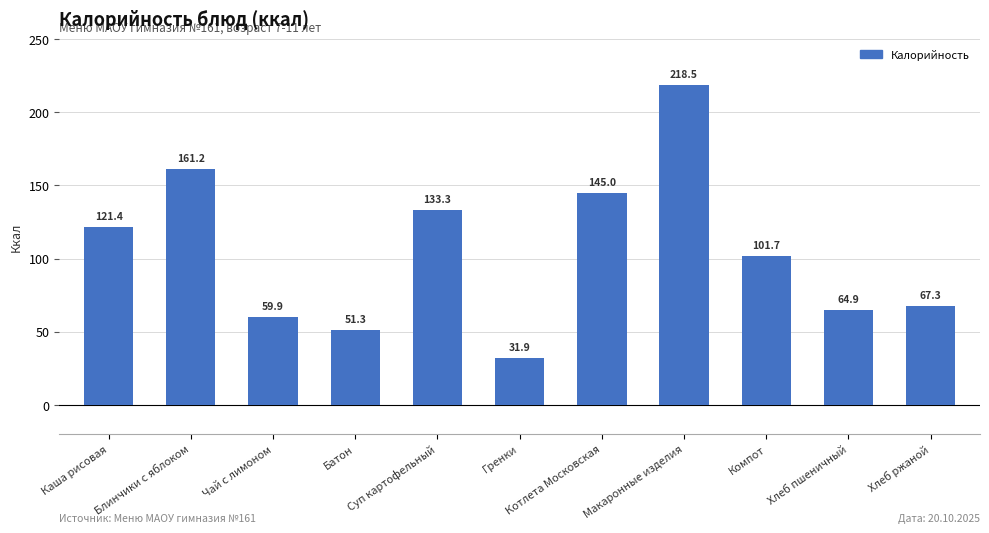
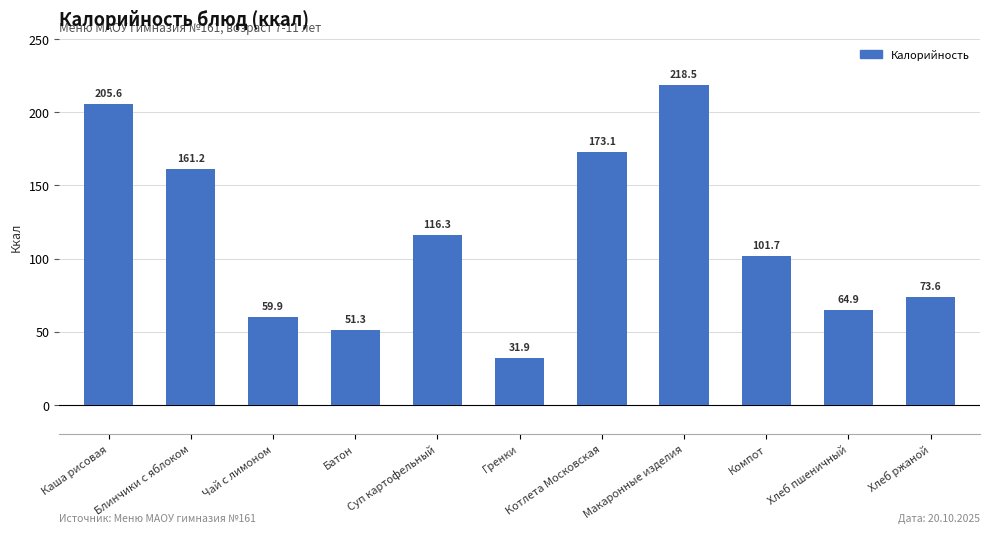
Каша рисовая: 121.4 -> 205.6
Суп картофельный: 133.3 -> 116.3
Котлета Московская: 145.0 -> 173.1
Хлеб ржаной: 67.3 -> 73.6
